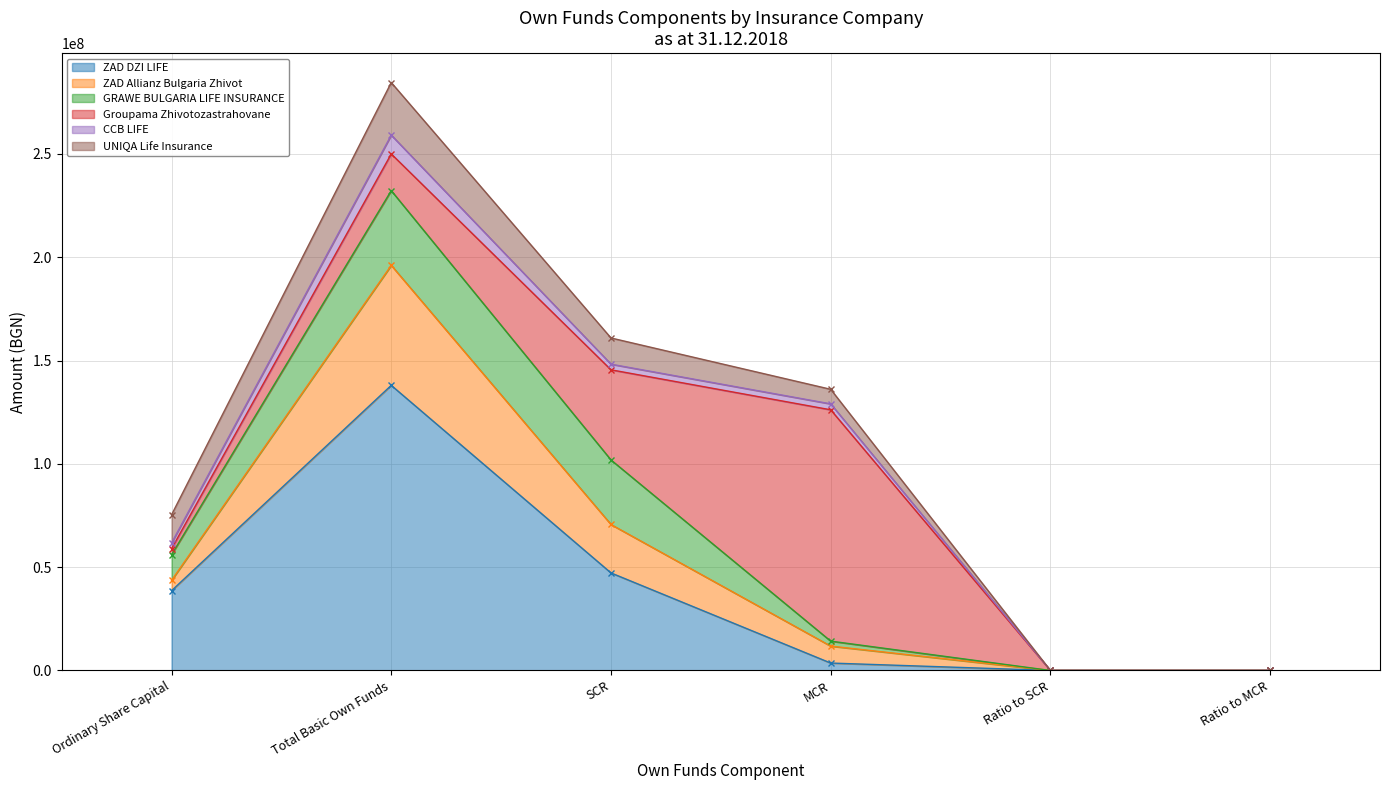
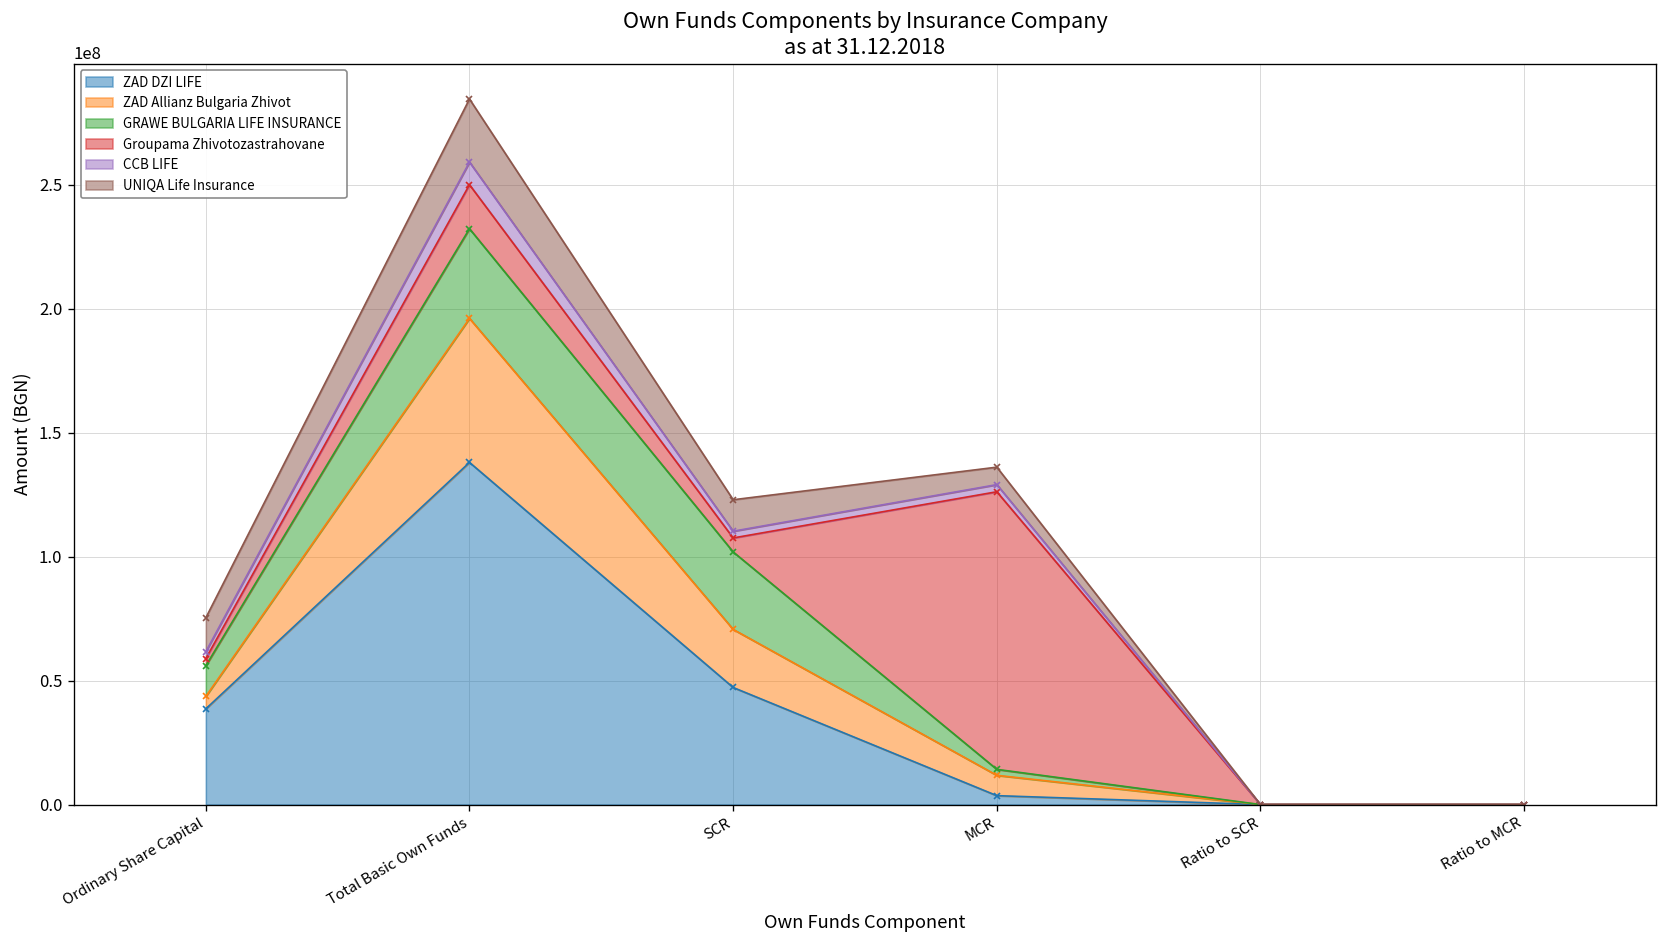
Groupama Zhivotozastrahovane, SCR: 44000000 -> 6000000
